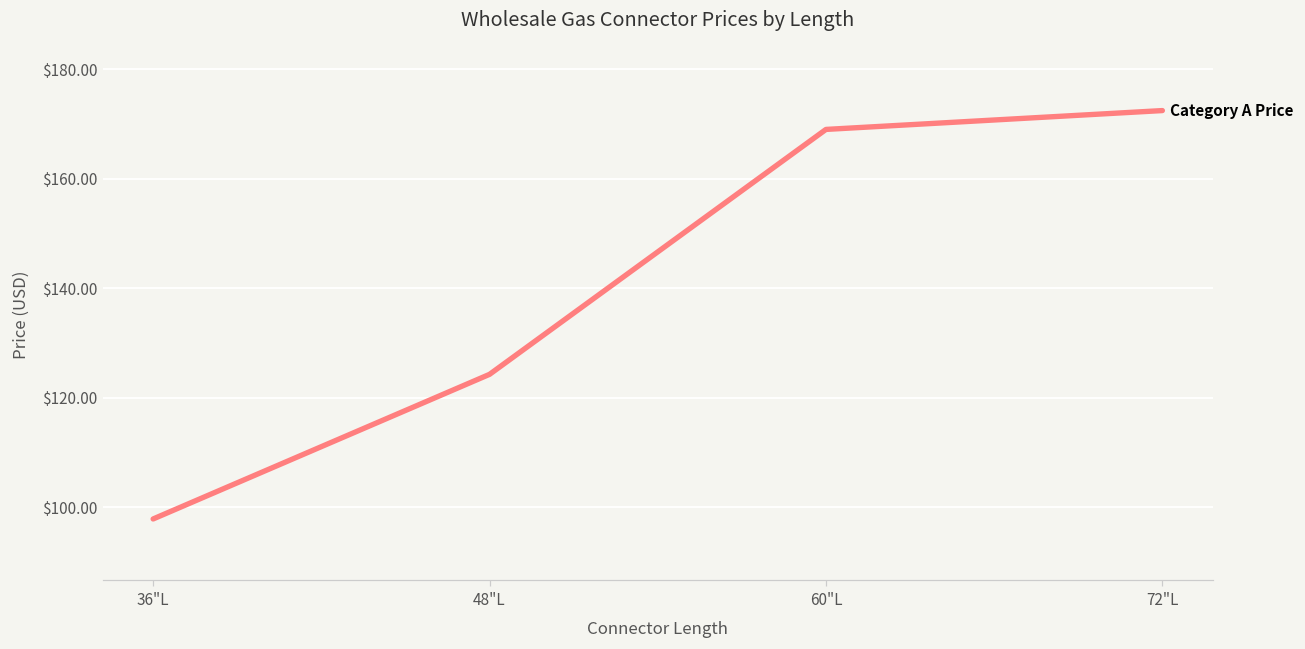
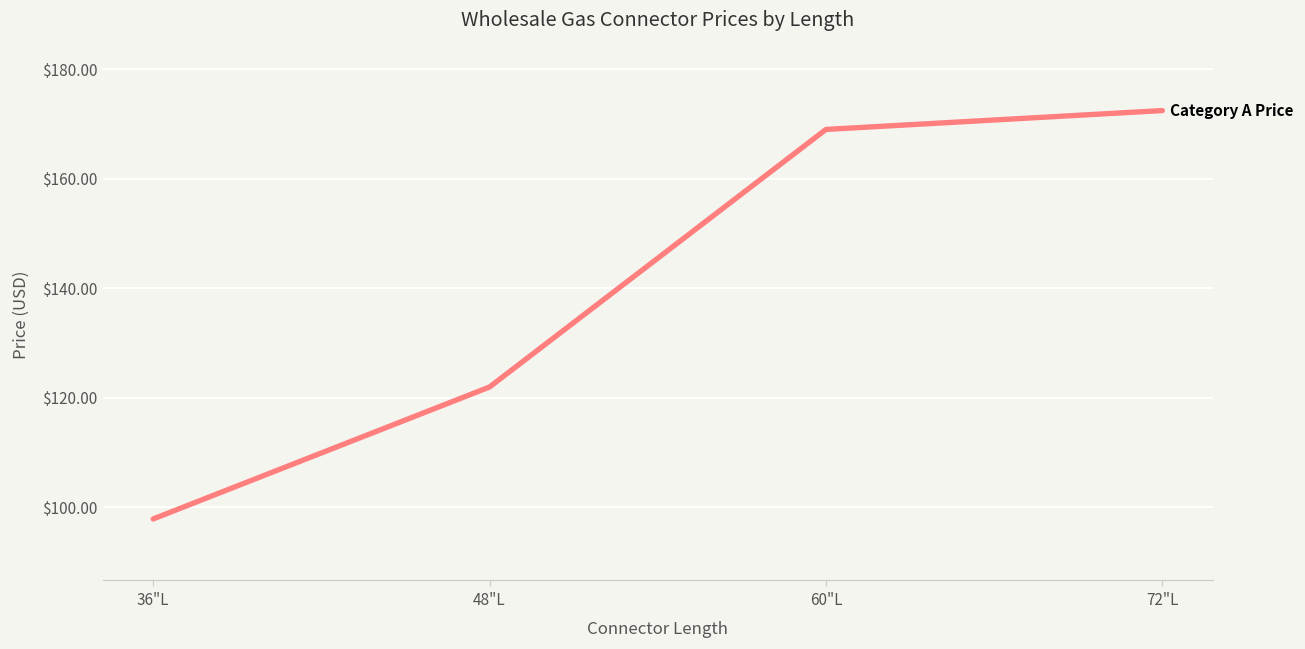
48"L: $124 -> $122
